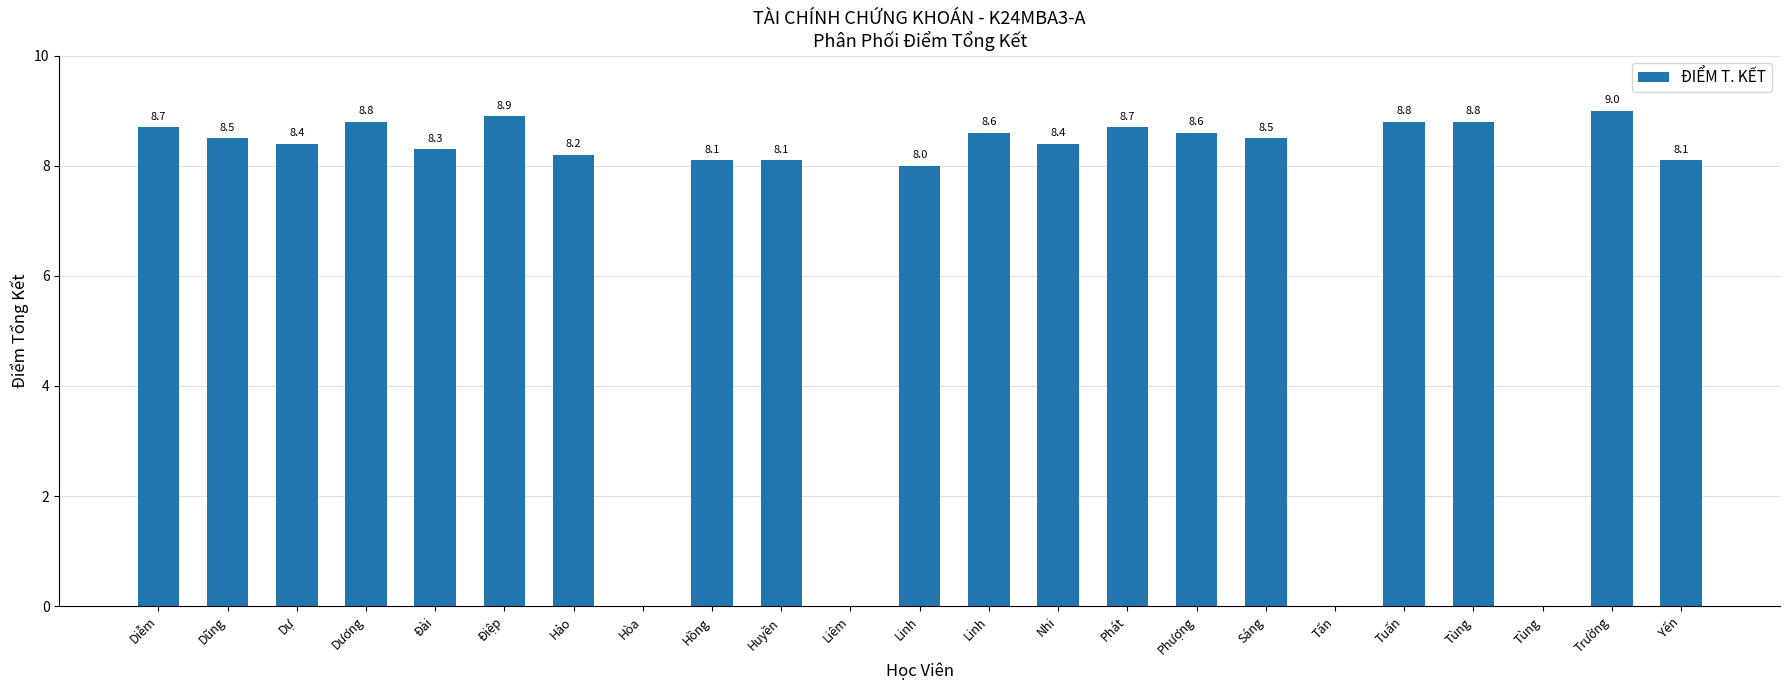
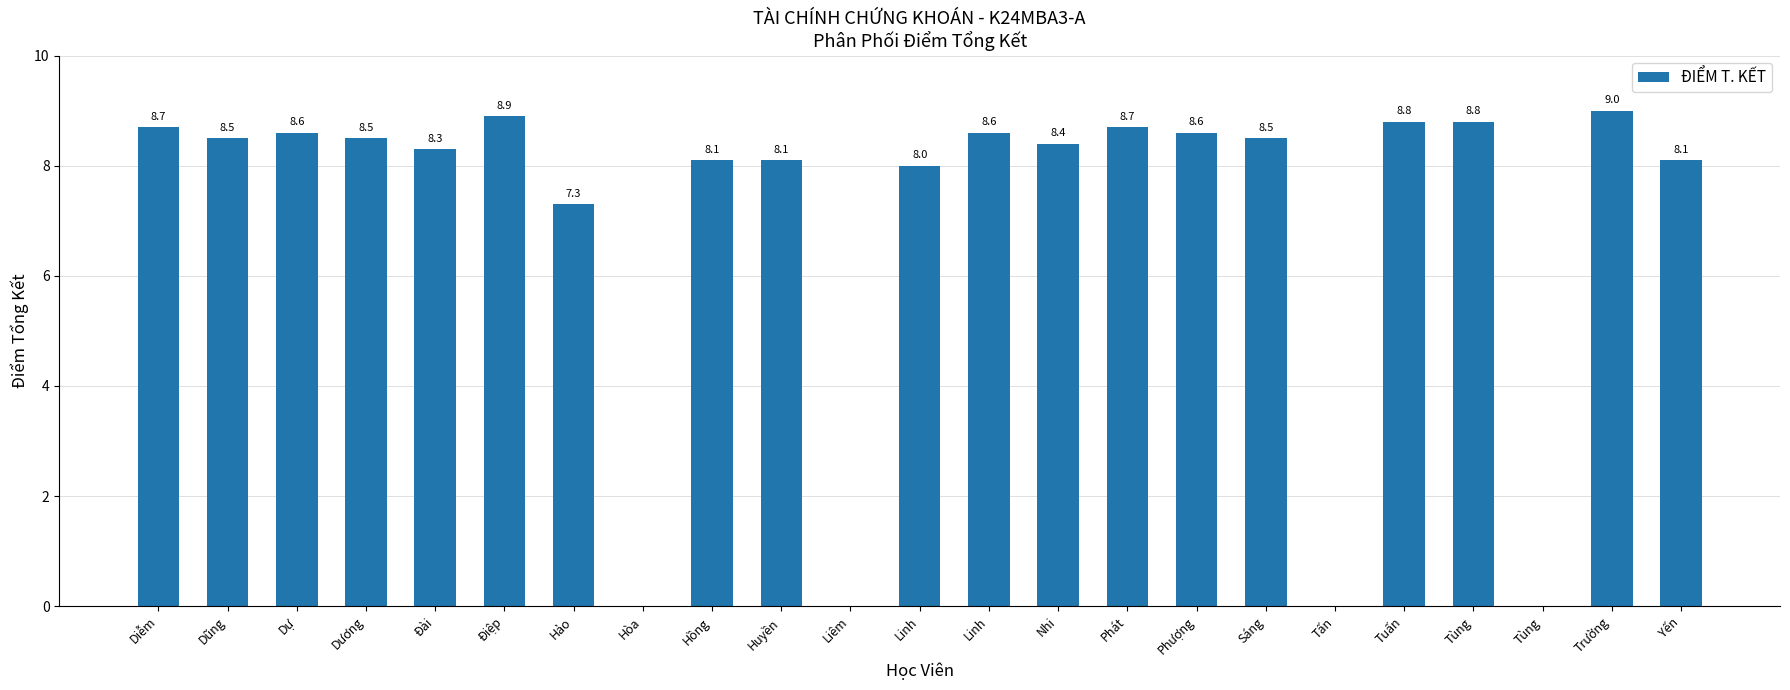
Dự: 8.4 -> 8.6
Dương: 8.8 -> 8.5
Hảo: 8.2 -> 7.3
